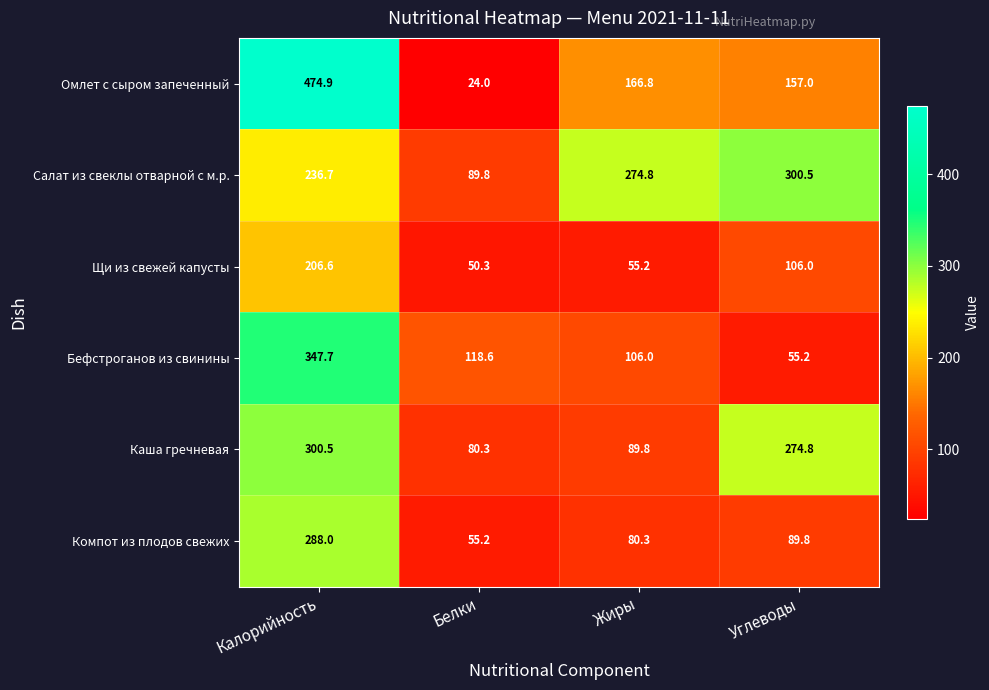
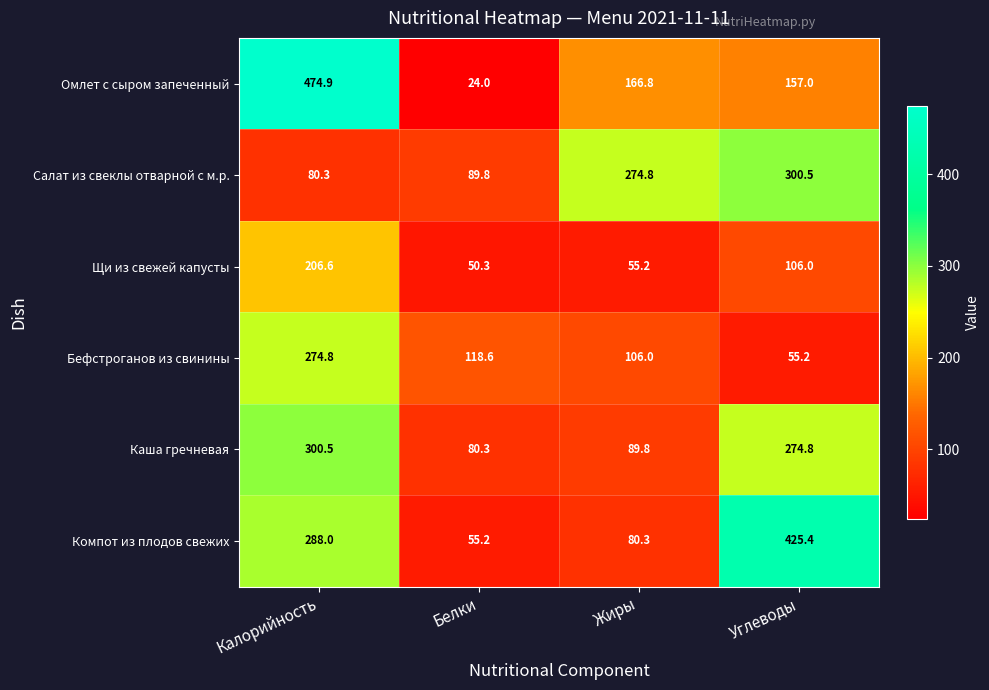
Салат из свеклы отварной с м.р., Калорийность: 236.7 -> 80.3
Бефстроганов из свинины, Калорийность: 347.7 -> 274.8
Компот из плодов свежих, Углеводы: 89.8 -> 425.4
